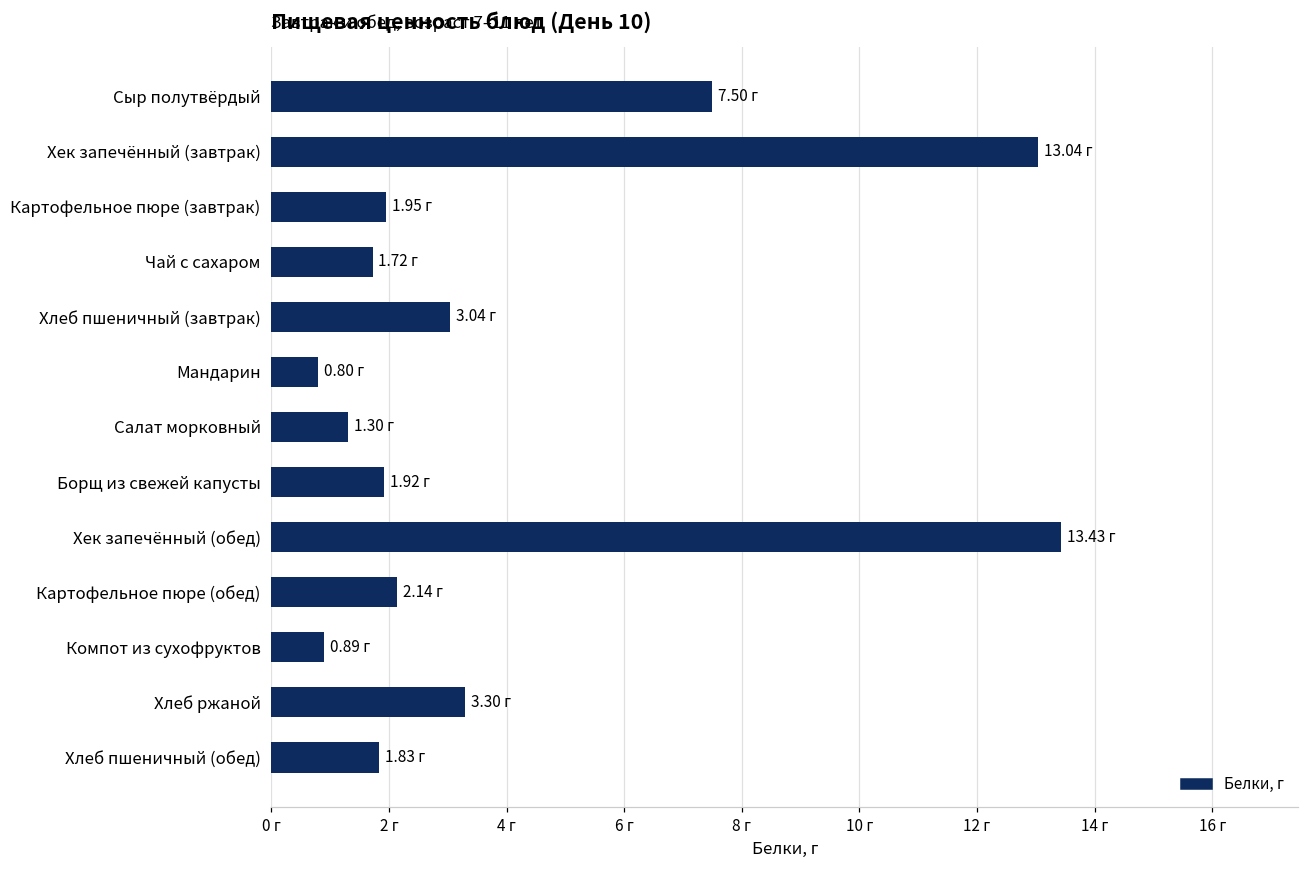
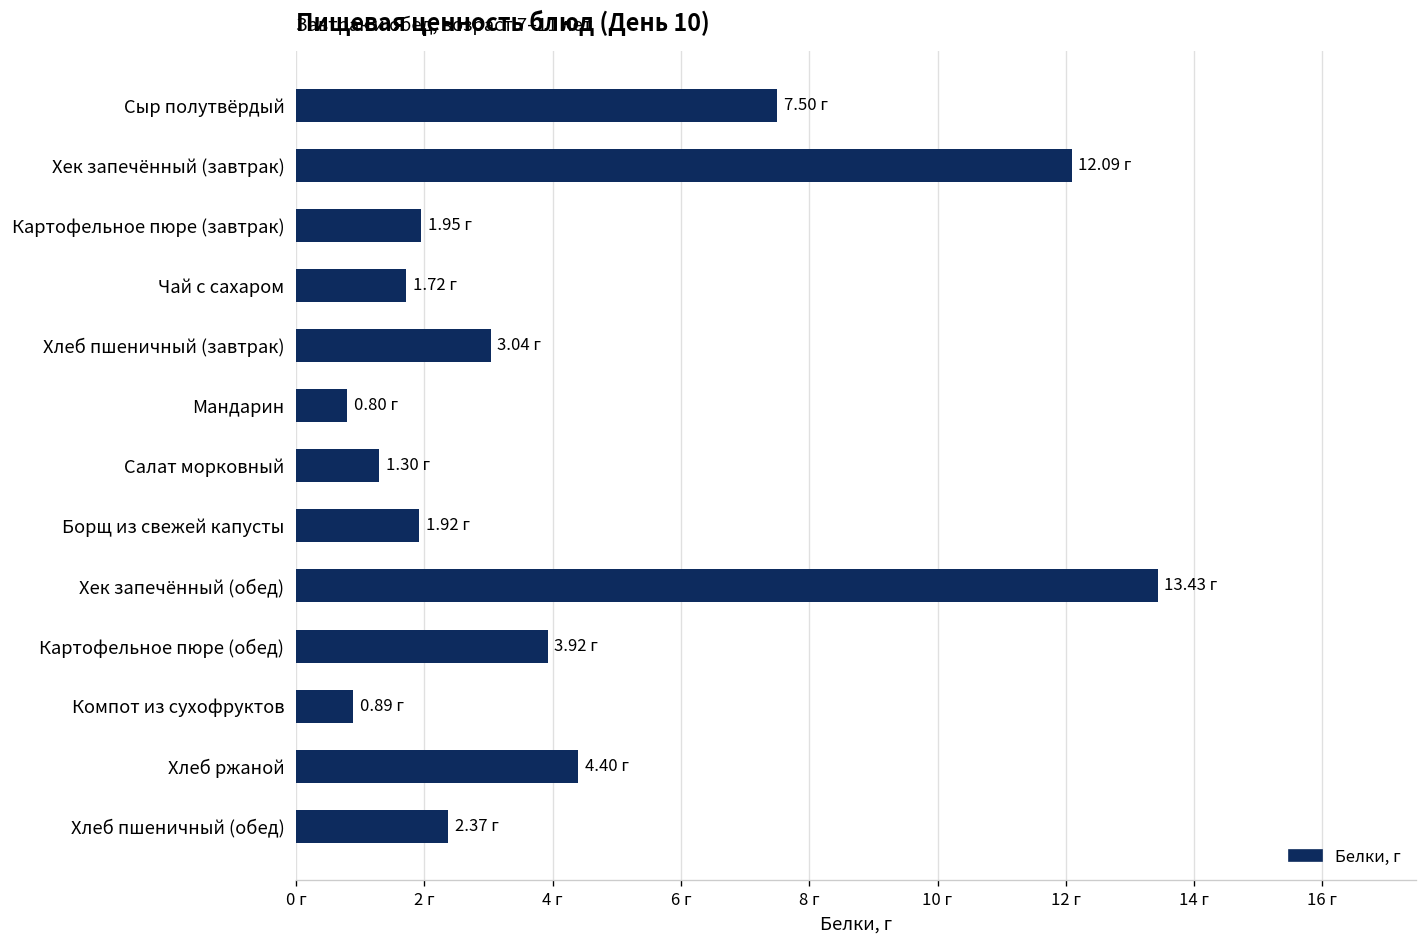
Хек запечённый (завтрак): 13.04 -> 12.09
Картофельное пюре (обед): 2.14 -> 3.92
Хлеб ржаной: 3.30 -> 4.40
Хлеб пшеничный (обед): 1.83 -> 2.37
